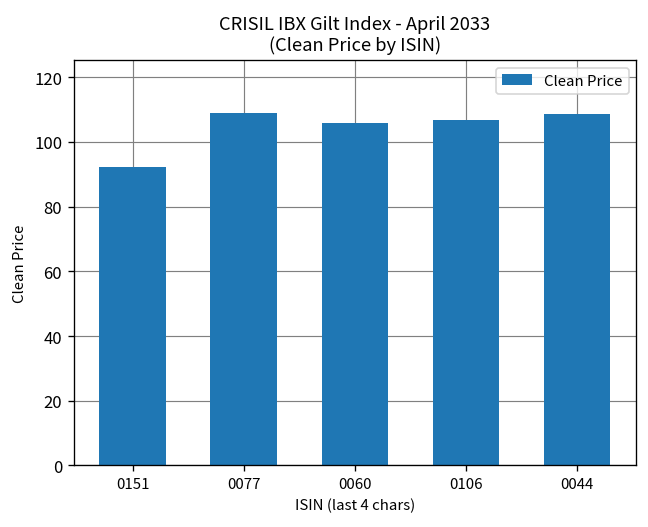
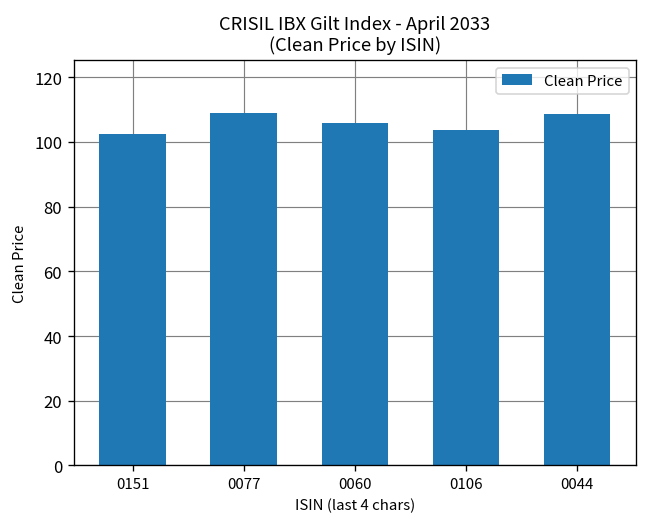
0151: 92 -> 102
0106: 107 -> 104
